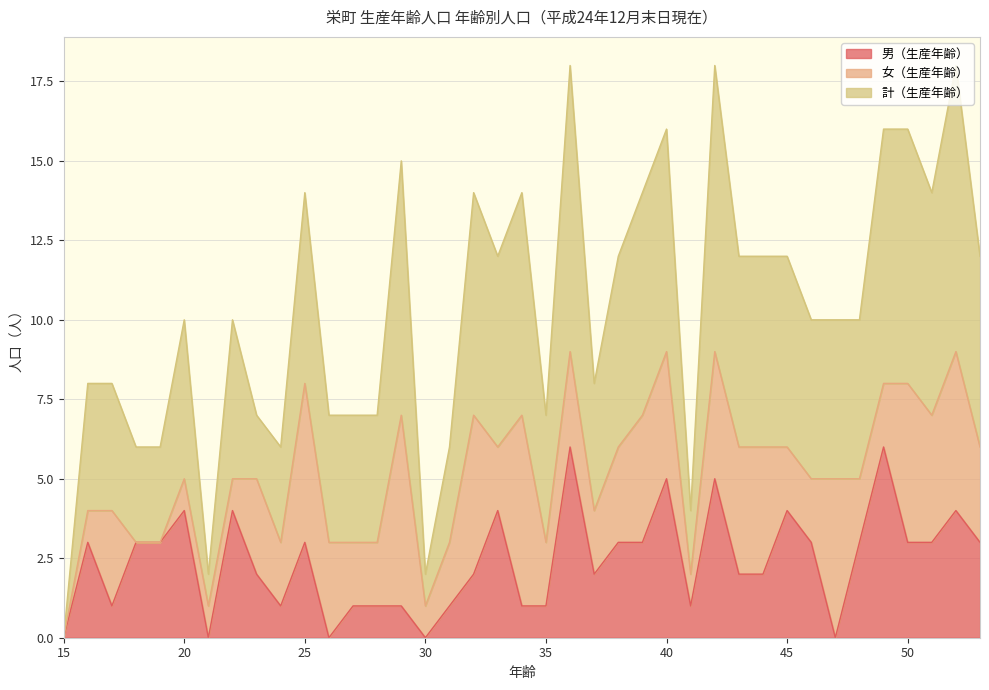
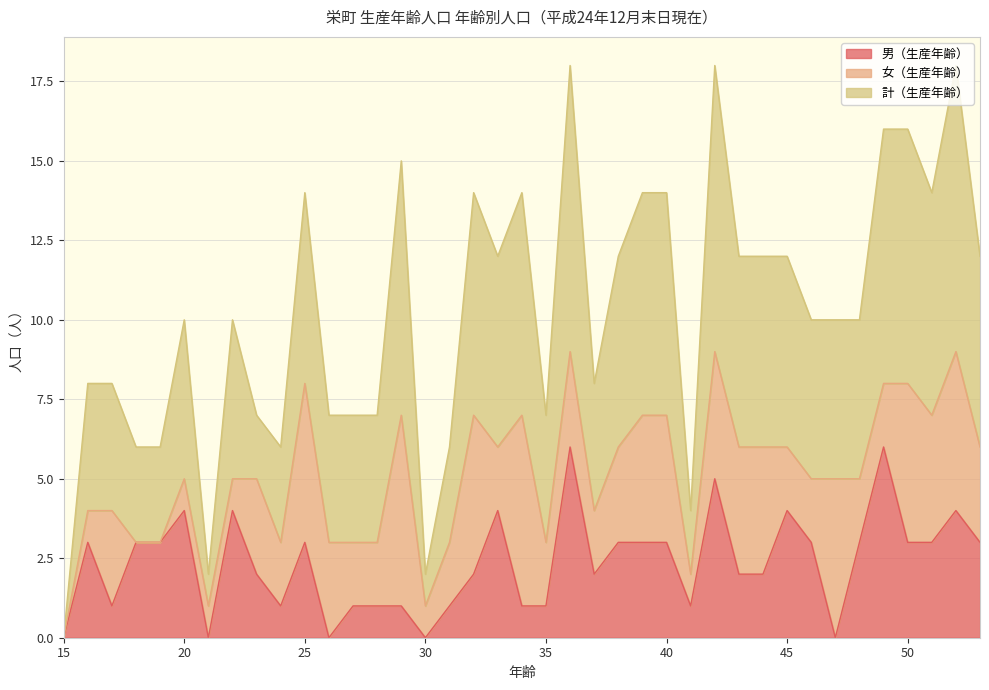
男（生産年齢）, 40: 5 -> 3
